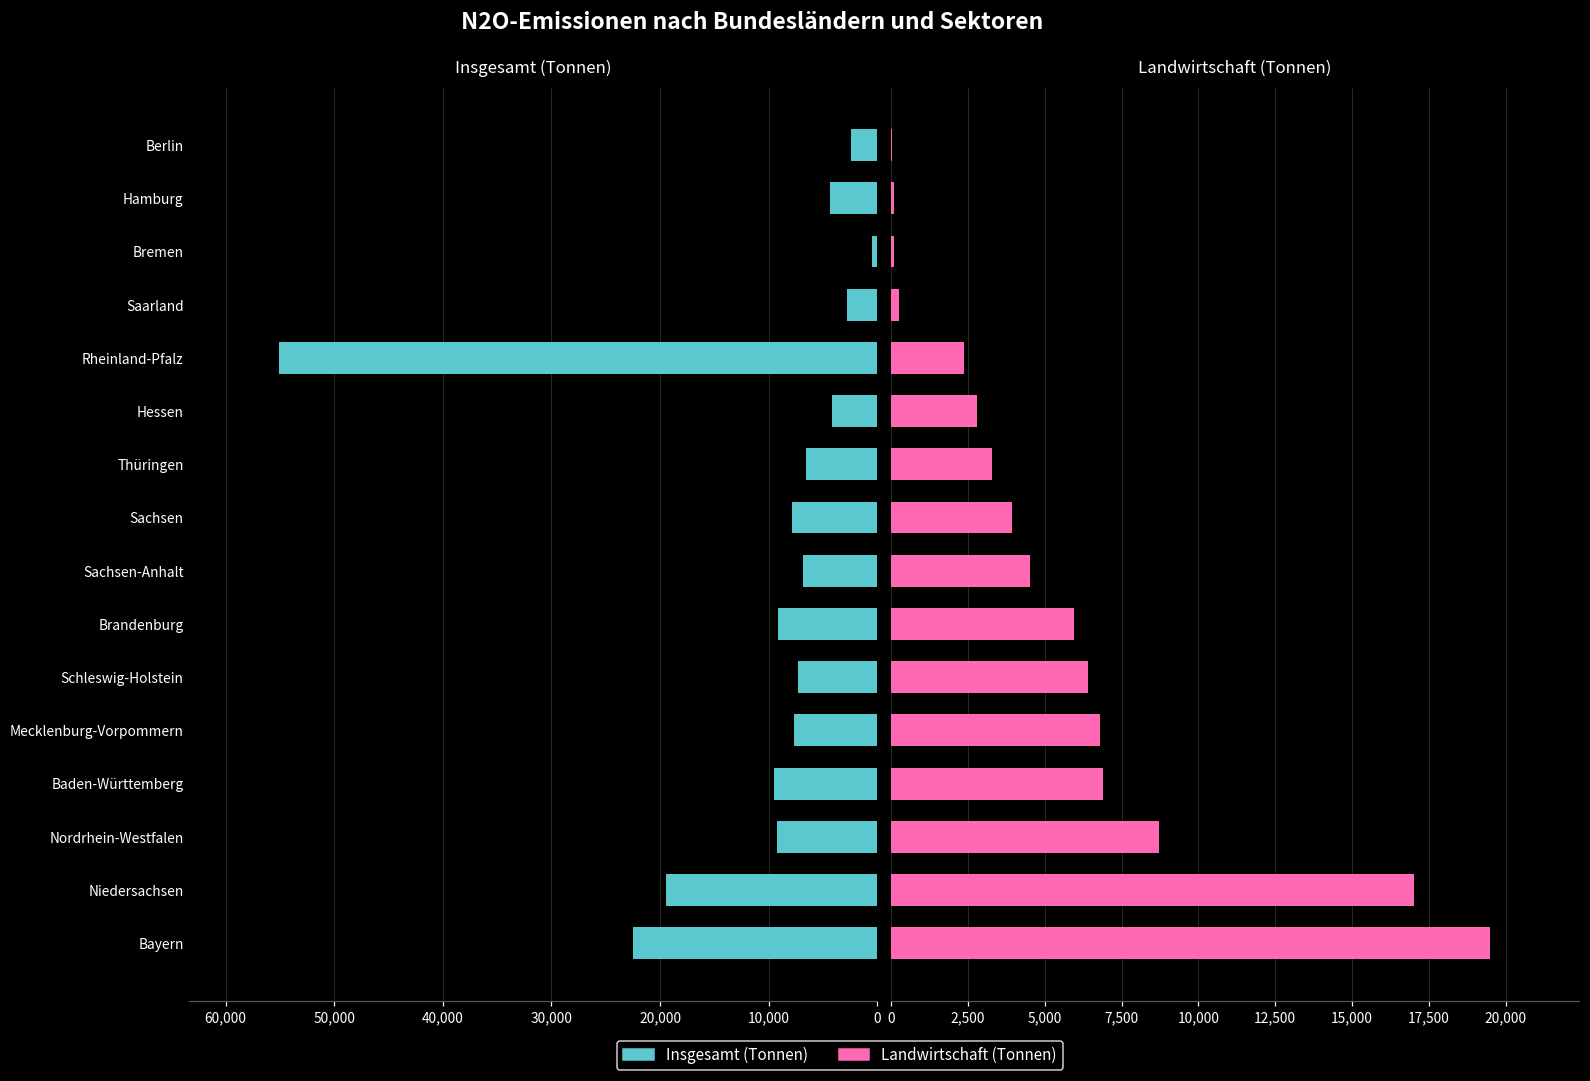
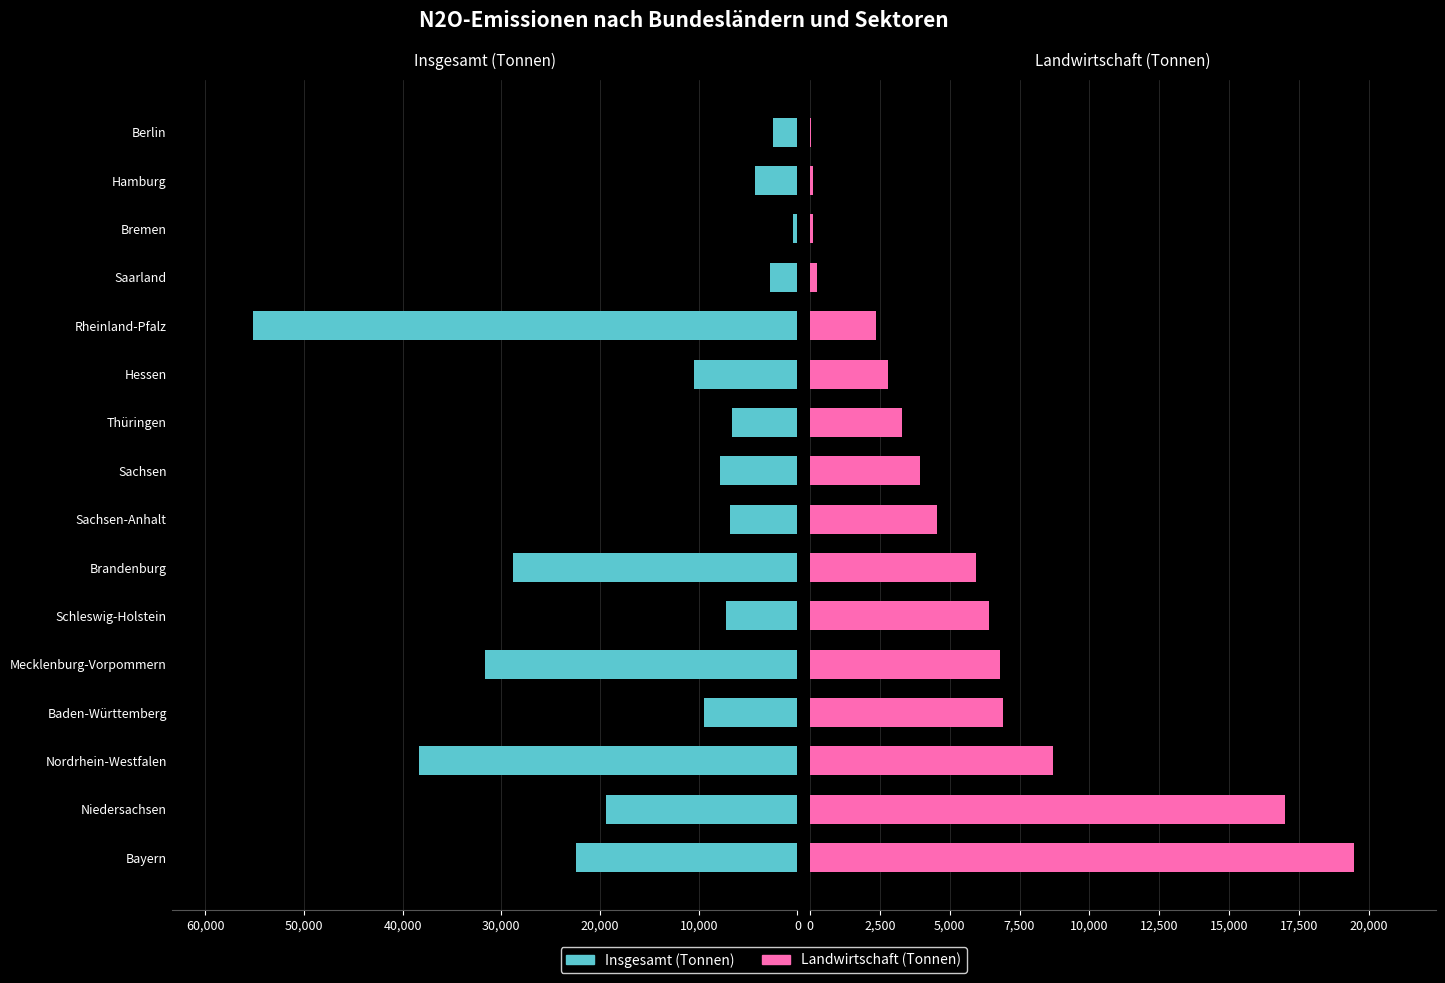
Insgesamt (Tonnen), Hessen: 4,000 -> 10,000
Insgesamt (Tonnen), Brandenburg: 9,000 -> 29,000
Insgesamt (Tonnen), Mecklenburg-Vorpommern: 8,000 -> 32,000
Insgesamt (Tonnen), Nordrhein-Westfalen: 9,000 -> 38,000
